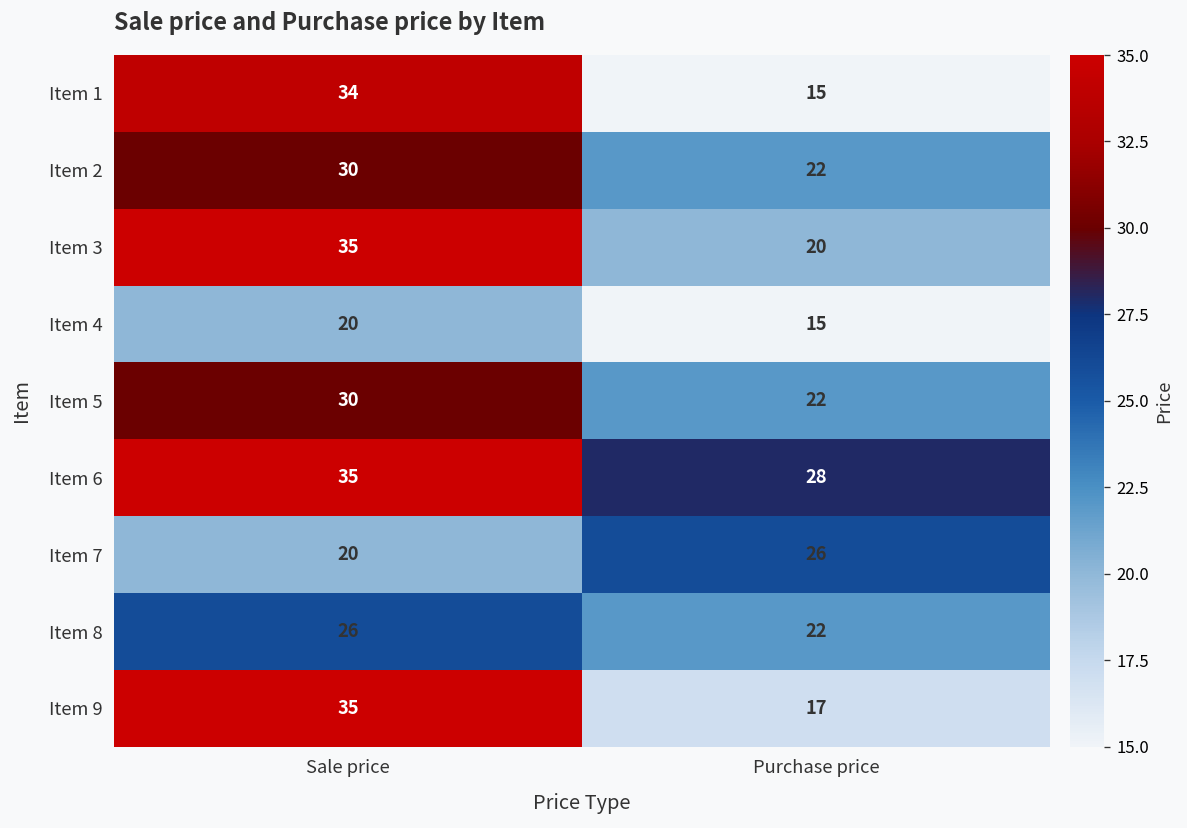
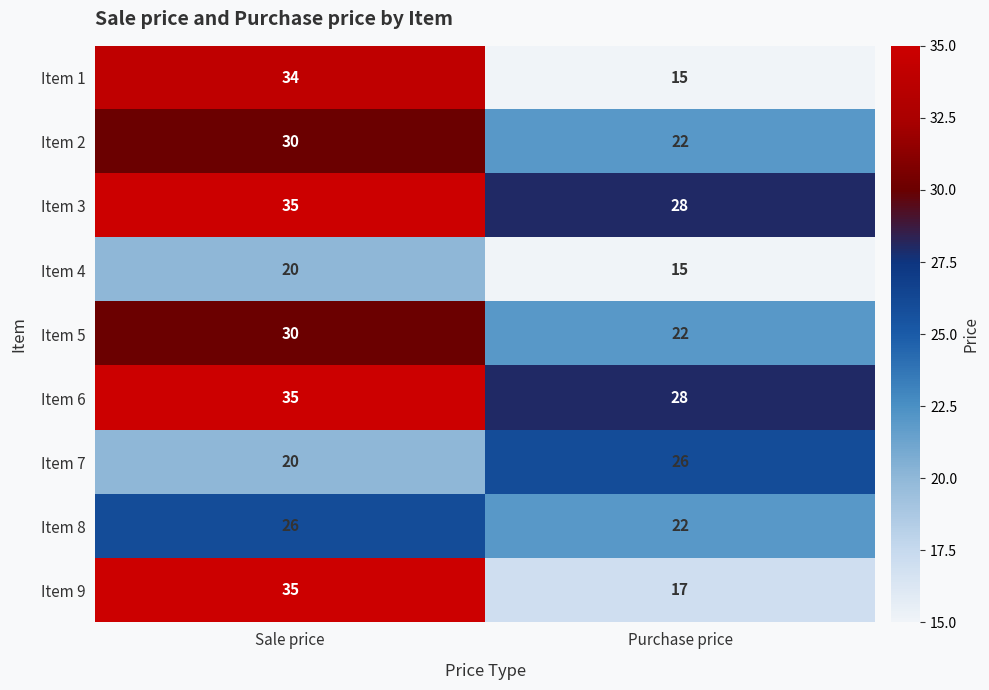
Item 3, Purchase price: 20 -> 28
